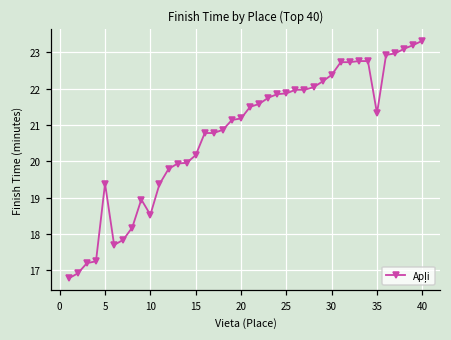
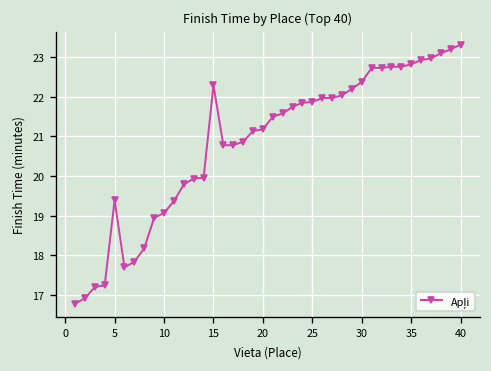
10: 18.5 -> 19.1
15: 20.2 -> 22.3
35: 21.3 -> 22.8
